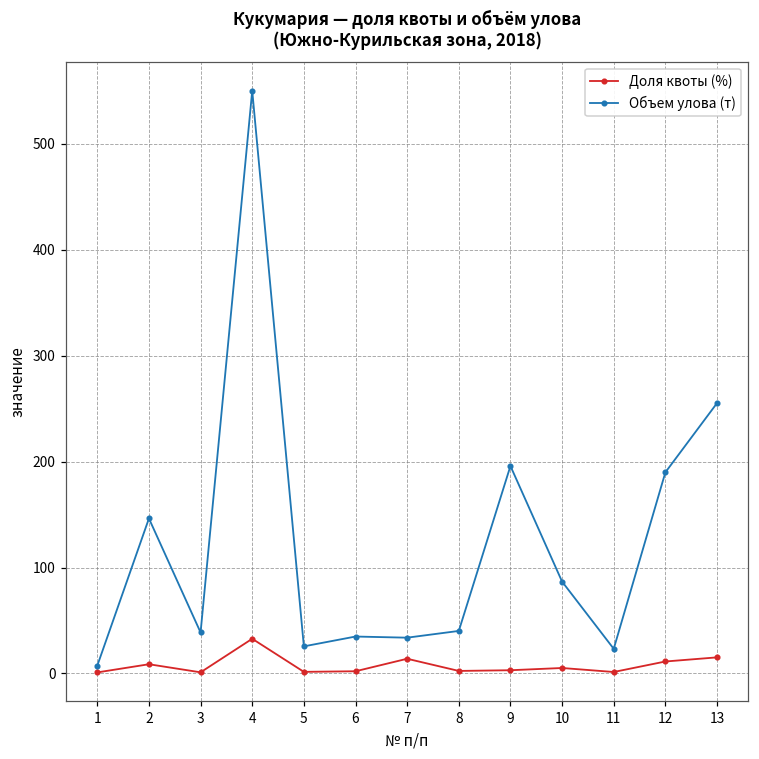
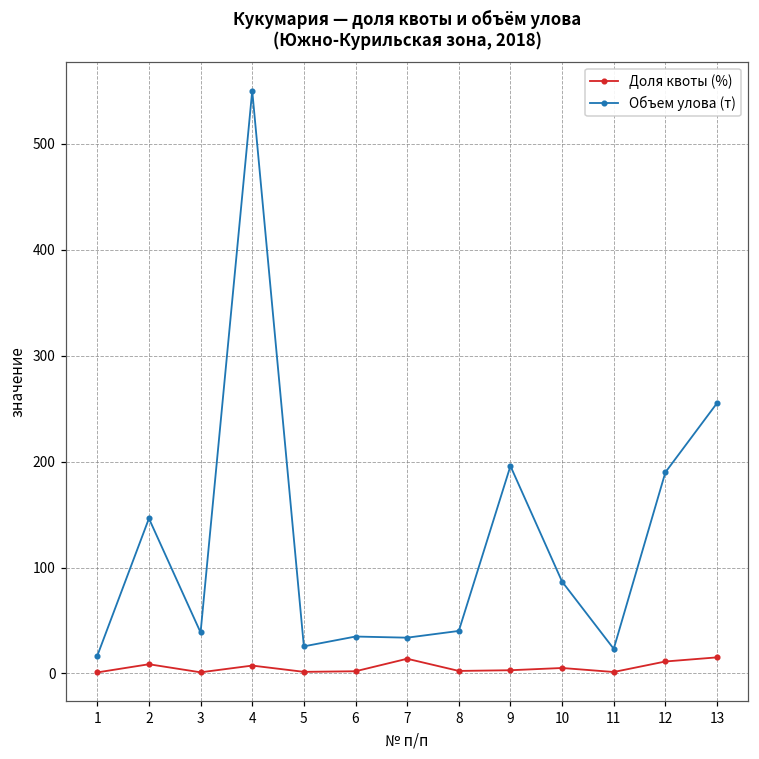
Объем улова (т), 1: 10 -> 20
Доля квоты (%), 4: 30 -> 10
